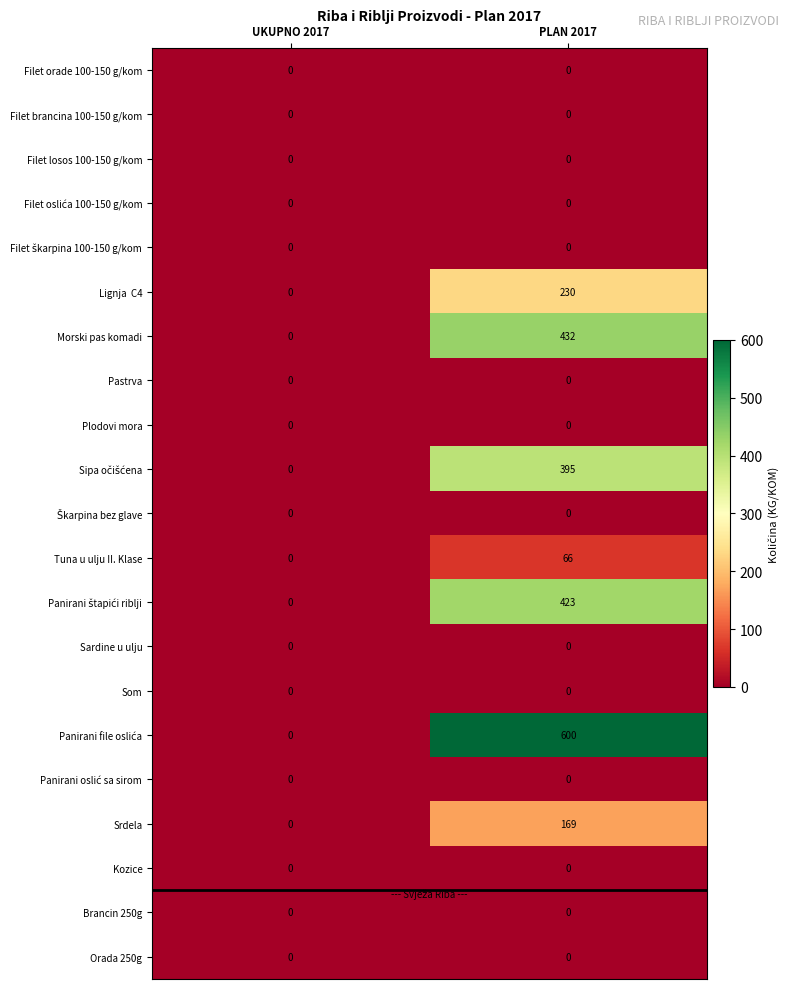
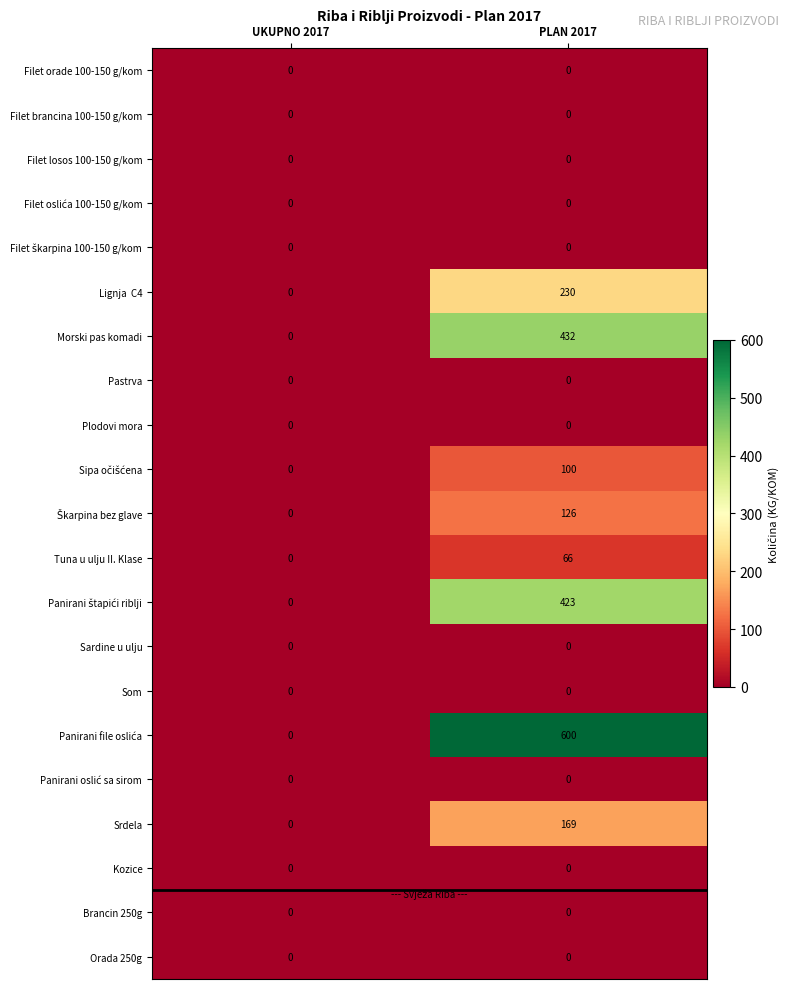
Sipa očišćena, PLAN 2017: 395 -> 100
Škarpina bez glave, PLAN 2017: 0 -> 126
